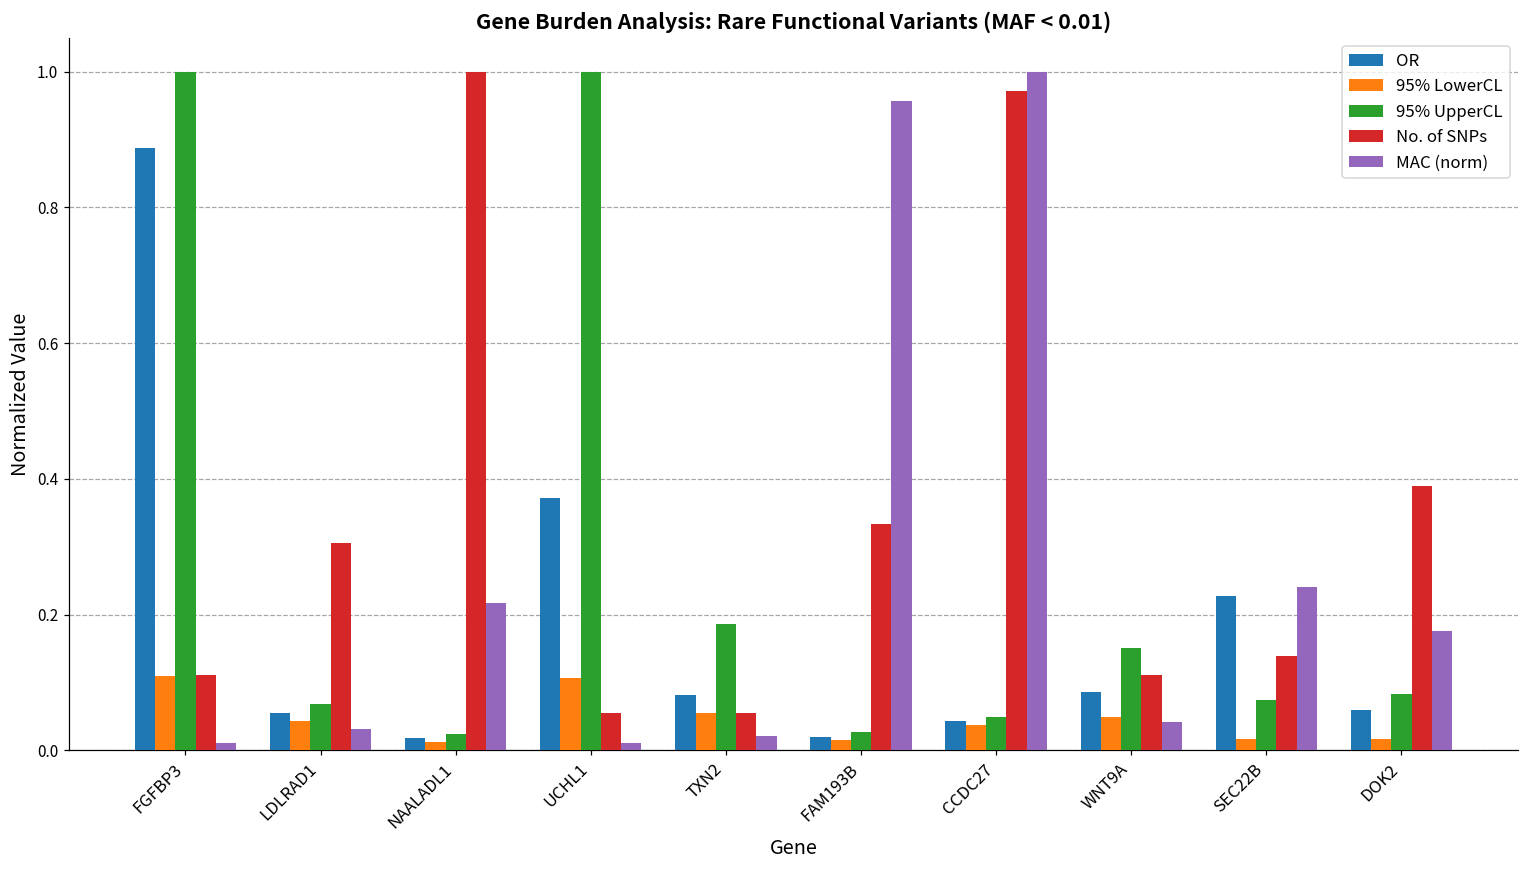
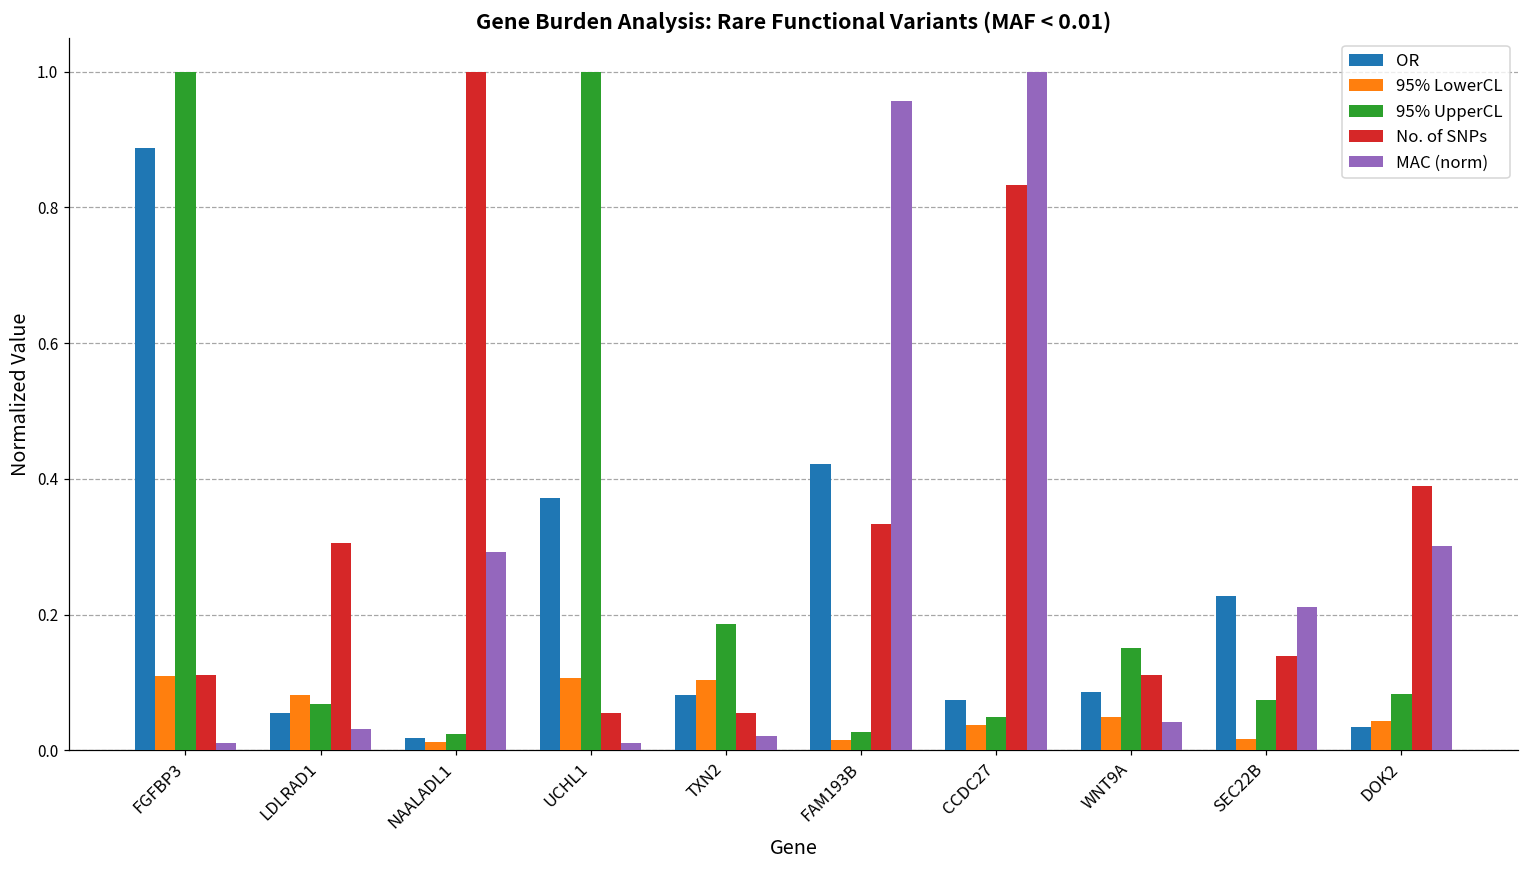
95% LowerCL, LDLRAD1: 0.04 -> 0.08
MAC (norm), NAALADL1: 0.22 -> 0.29
95% LowerCL, TXN2: 0.05 -> 0.10
OR, FAM193B: 0.02 -> 0.42
OR, CCDC27: 0.04 -> 0.07
No. of SNPs, CCDC27: 0.97 -> 0.83
MAC (norm), SEC22B: 0.24 -> 0.21
OR, DOK2: 0.06 -> 0.03
95% LowerCL, DOK2: 0.02 -> 0.04
MAC (norm), DOK2: 0.18 -> 0.30
